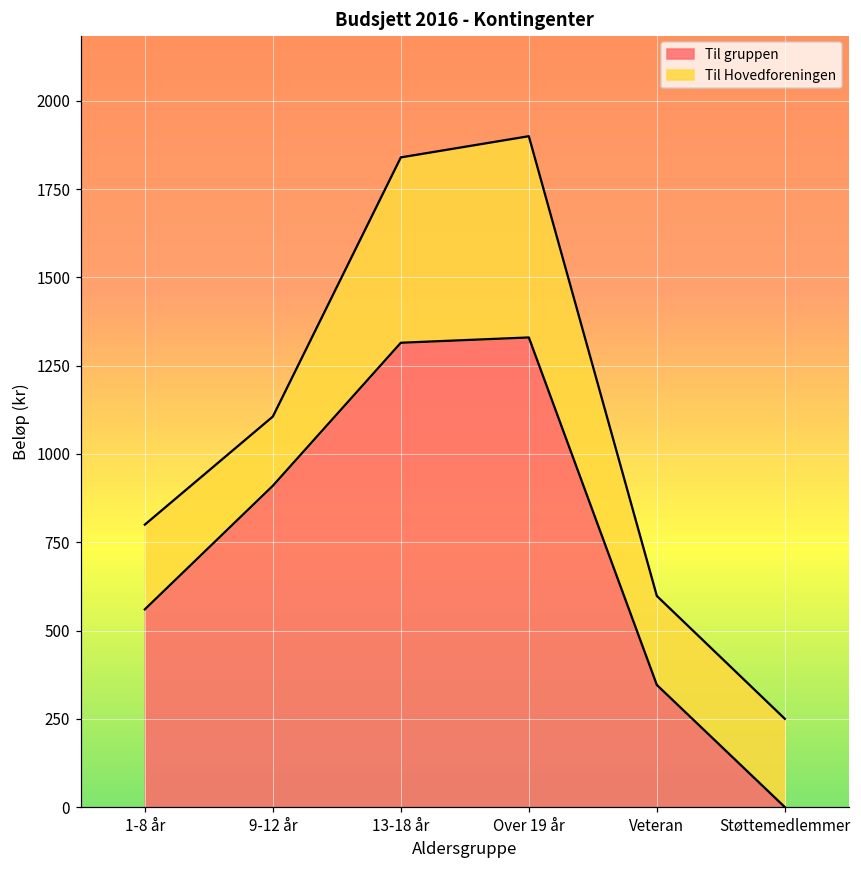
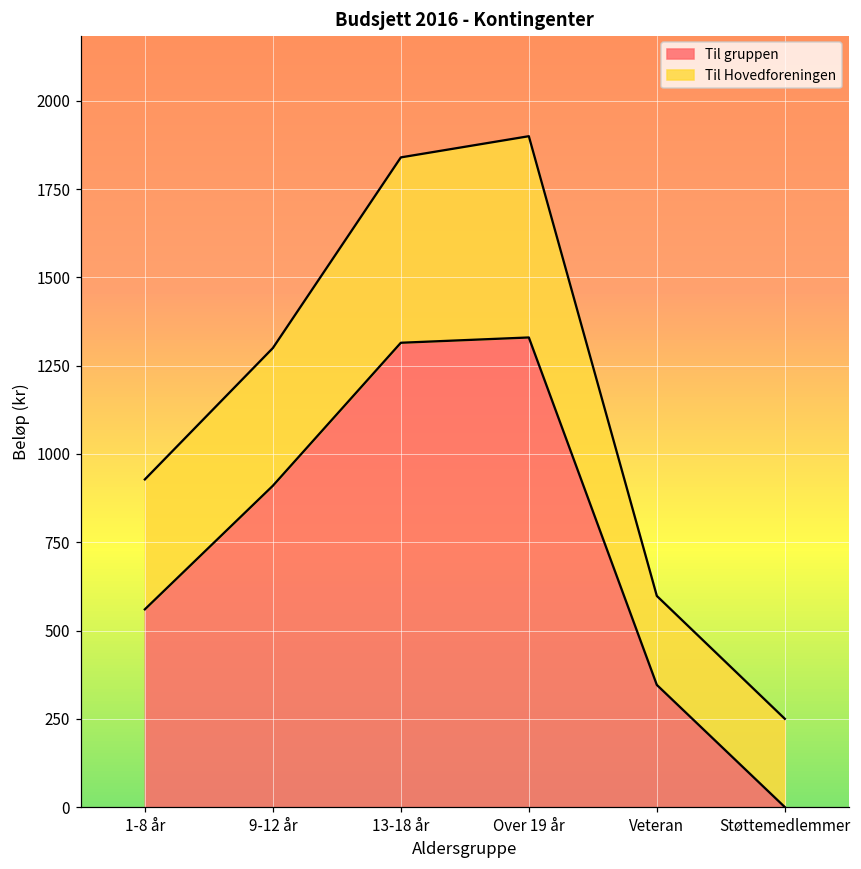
Til Hovedforeningen, 1-8 år: 240 -> 370
Til Hovedforeningen, 9-12 år: 200 -> 390
